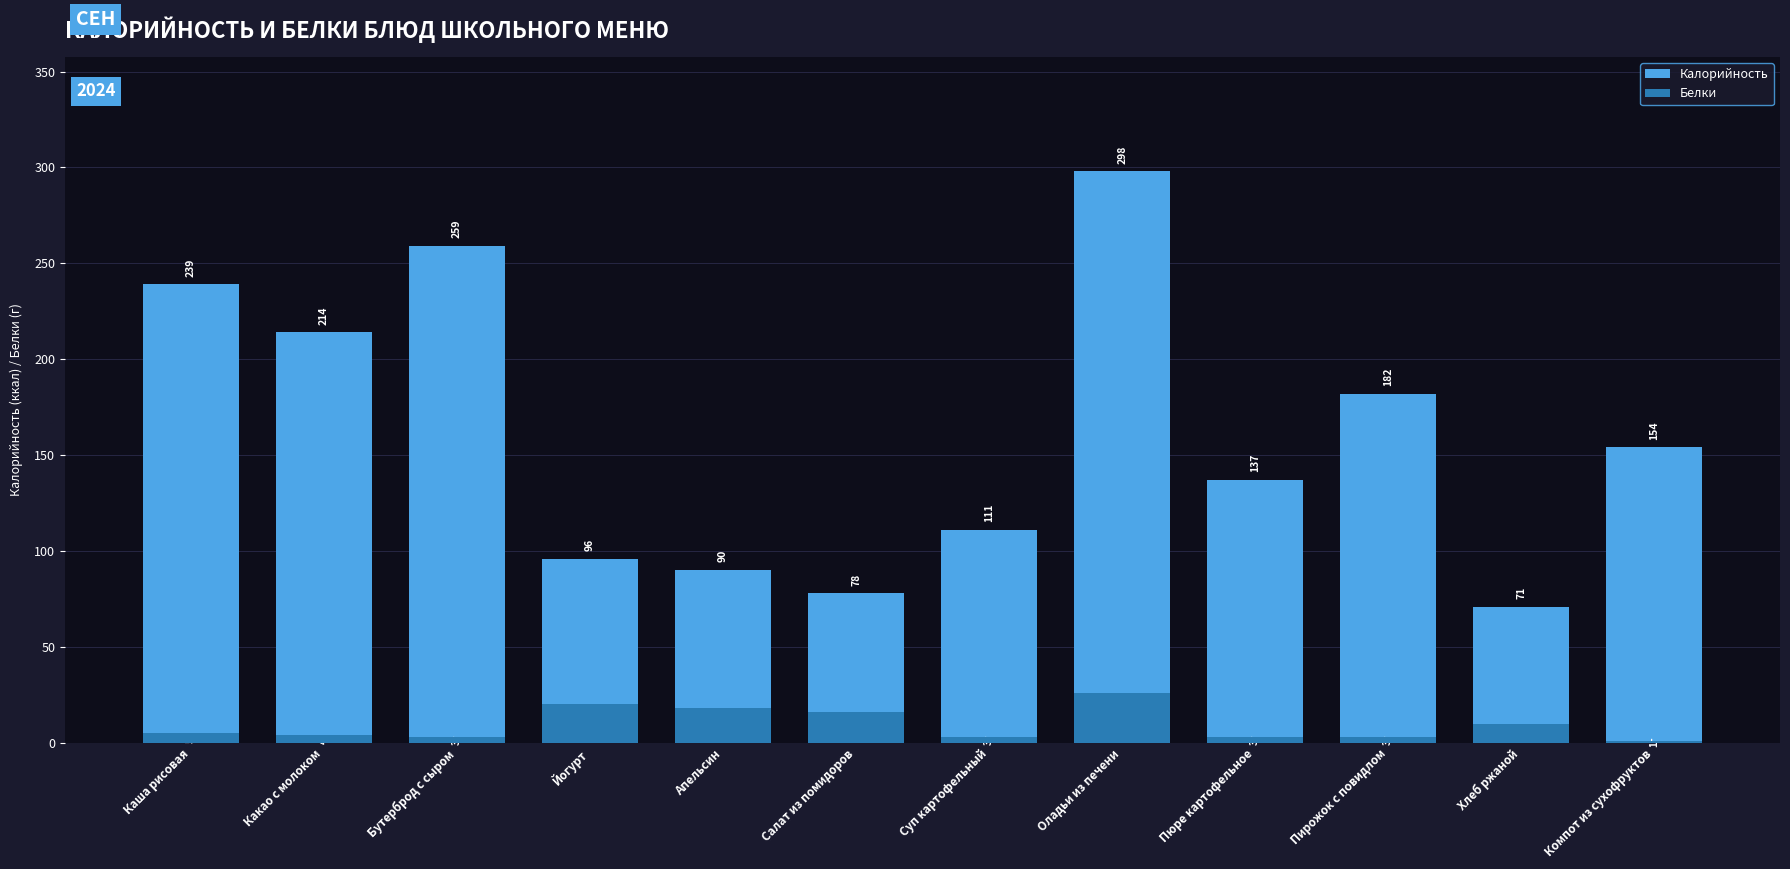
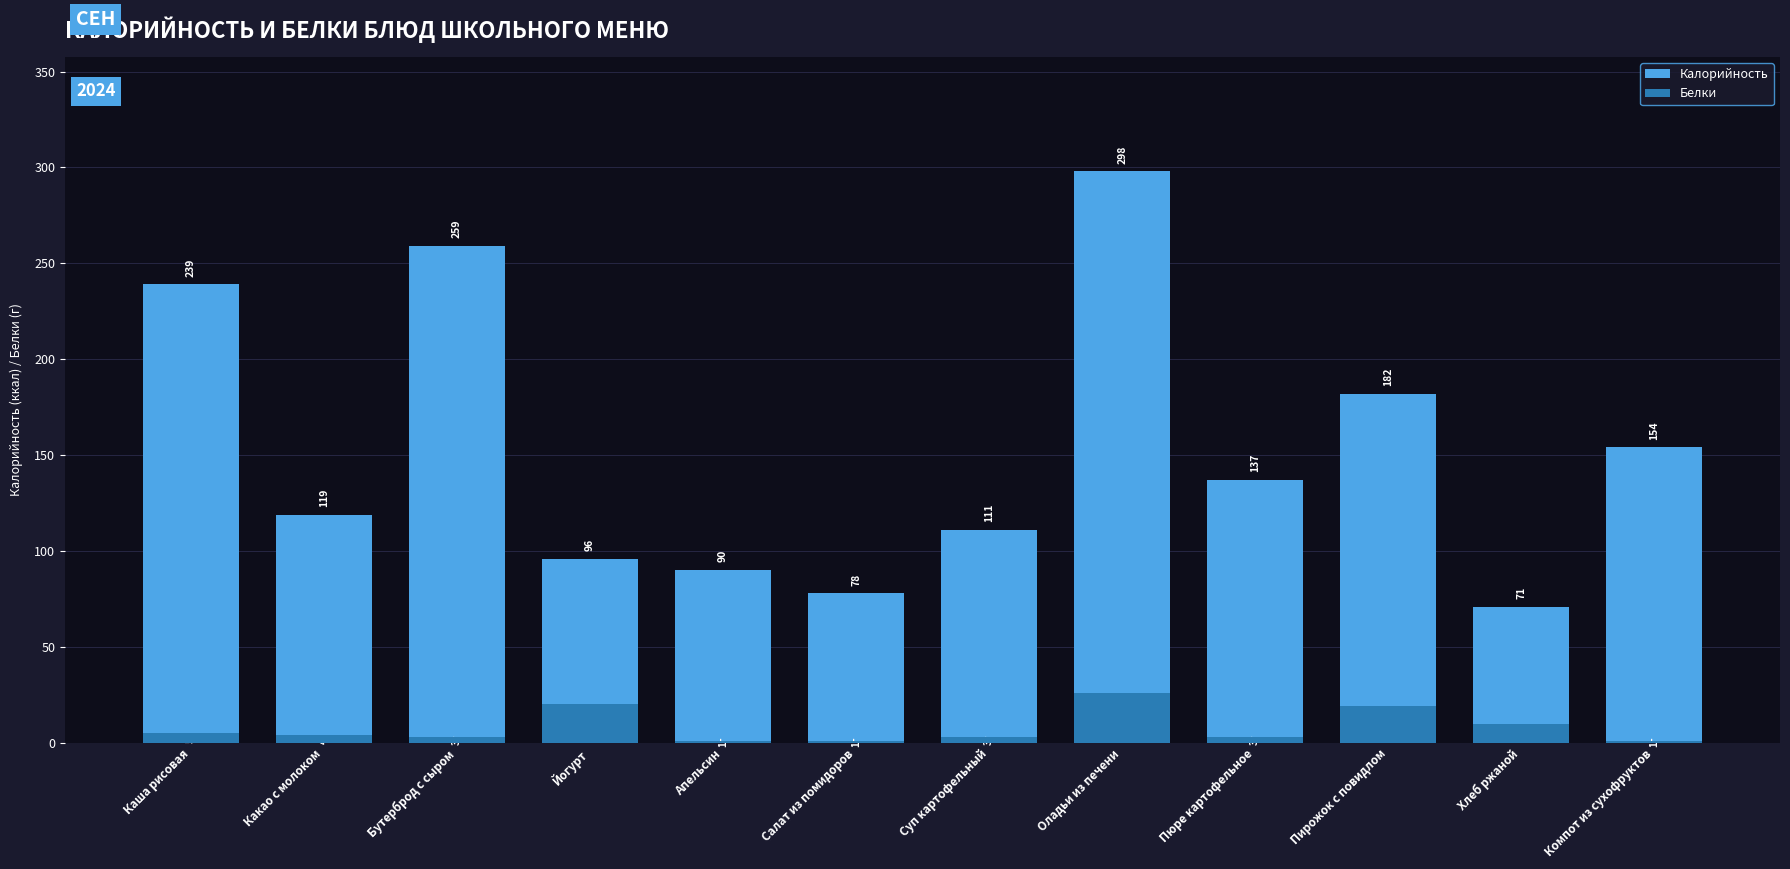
Калорийность, Какао с молоком: 214 -> 119
Белки, Апельсин: 18 -> 1
Белки, Салат из помидоров: 16 -> 1
Белки, Пирожок с повидлом: 3 -> 19
